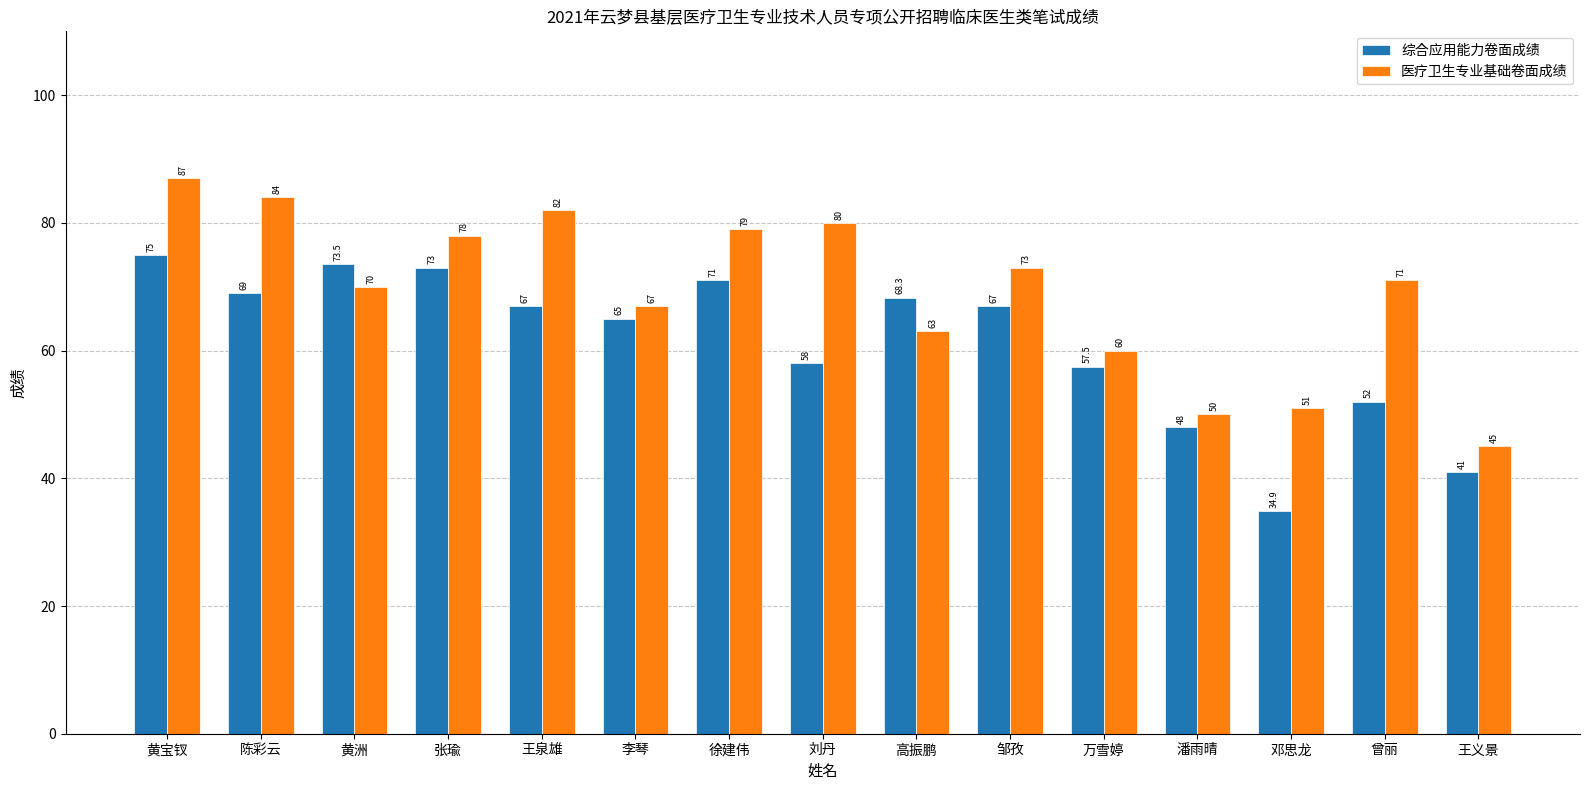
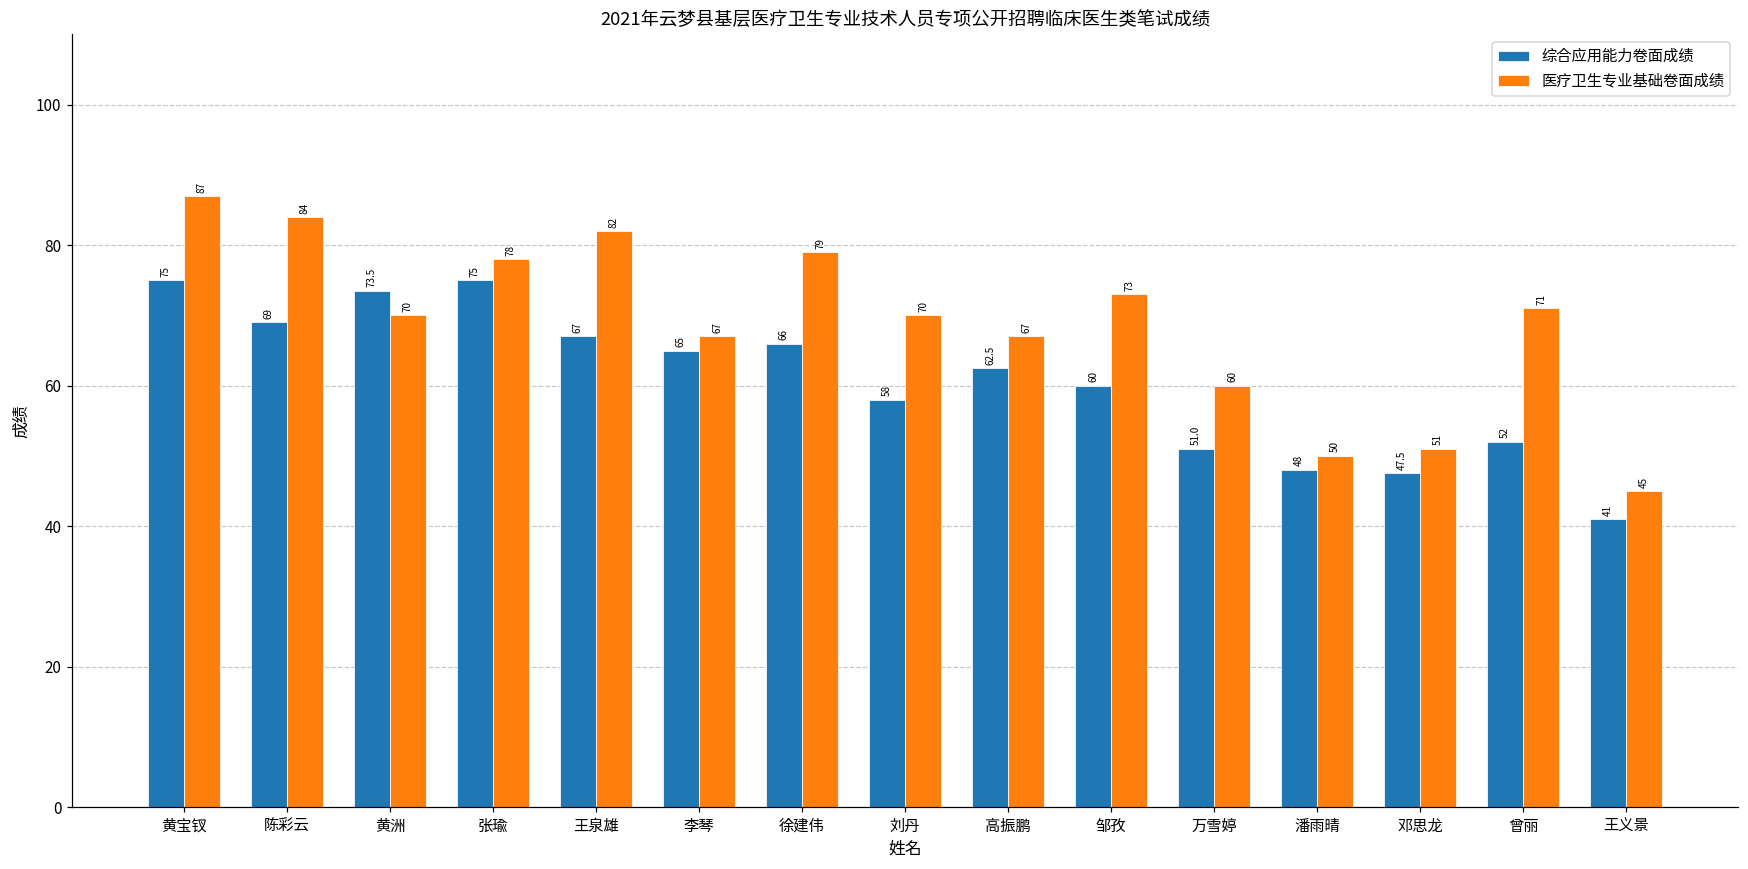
综合应用能力卷面成绩, 张瑜: 73 -> 75
综合应用能力卷面成绩, 徐建伟: 71 -> 66
医疗卫生专业基础卷面成绩, 刘丹: 80 -> 70
综合应用能力卷面成绩, 高振鹏: 68.3 -> 62.5
医疗卫生专业基础卷面成绩, 高振鹏: 63 -> 67
综合应用能力卷面成绩, 邹孜: 67 -> 60
综合应用能力卷面成绩, 万雪婷: 57.5 -> 51.0
综合应用能力卷面成绩, 邓思龙: 34.9 -> 47.5
